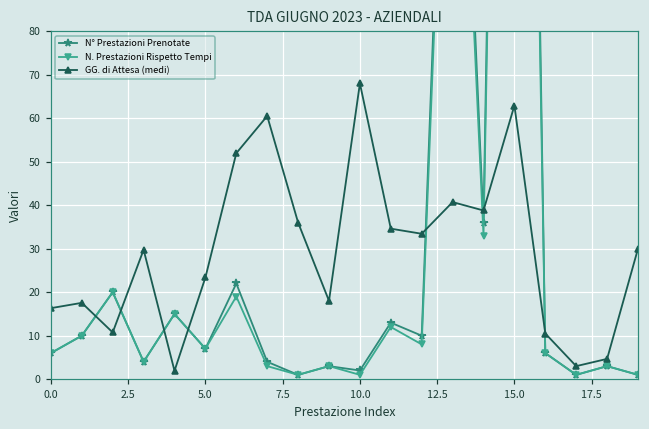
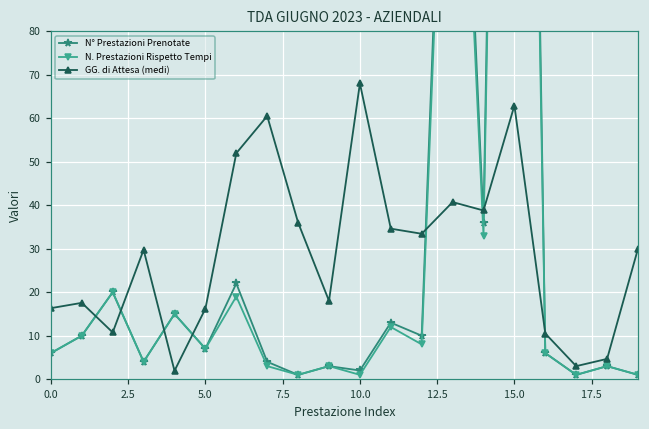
GG. di Attesa (medi), 5.0: 23 -> 16
